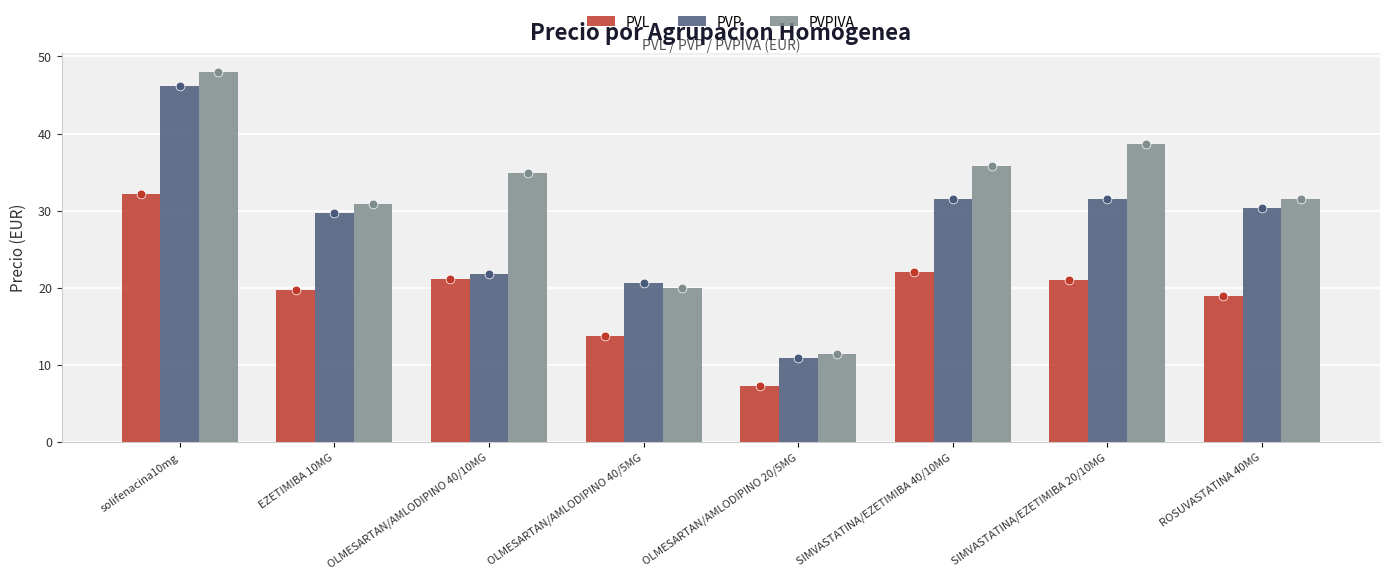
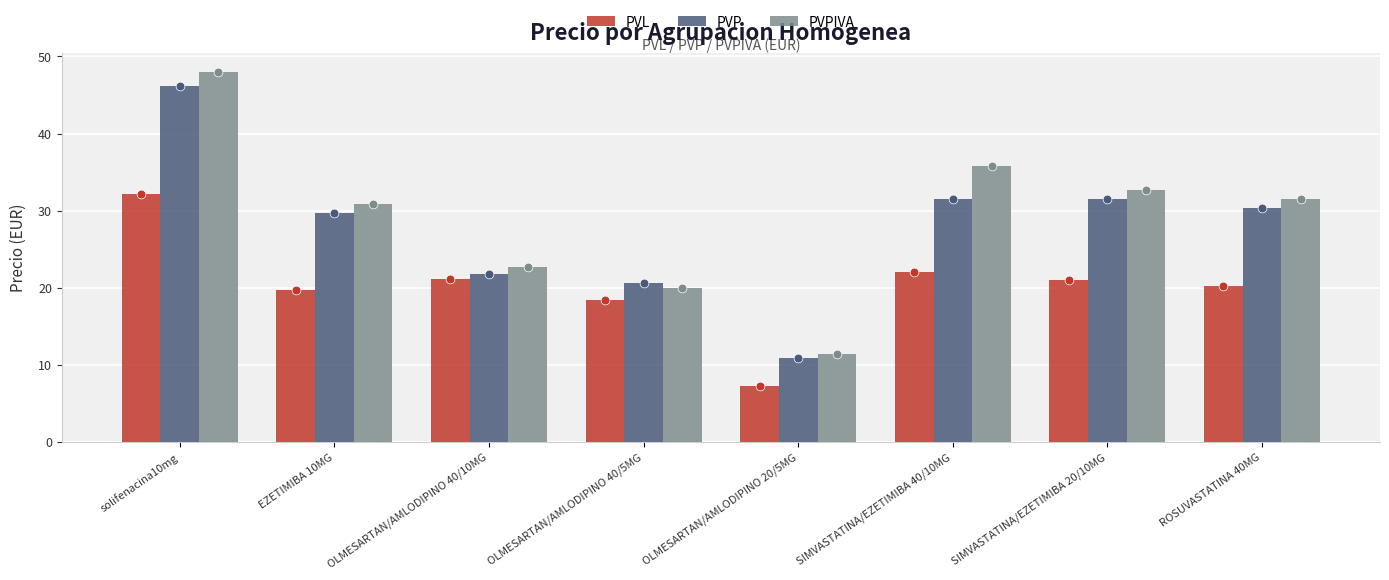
PVPIVA, OLMESARTAN/AMLODIPINO 40/10MG: 35 -> 23
PVL, OLMESARTAN/AMLODIPINO 40/5MG: 14 -> 18
PVPIVA, SIMVASTATINA/EZETIMIBA 20/10MG: 39 -> 33
PVL, ROSUVASTATINA 40MG: 19 -> 20
